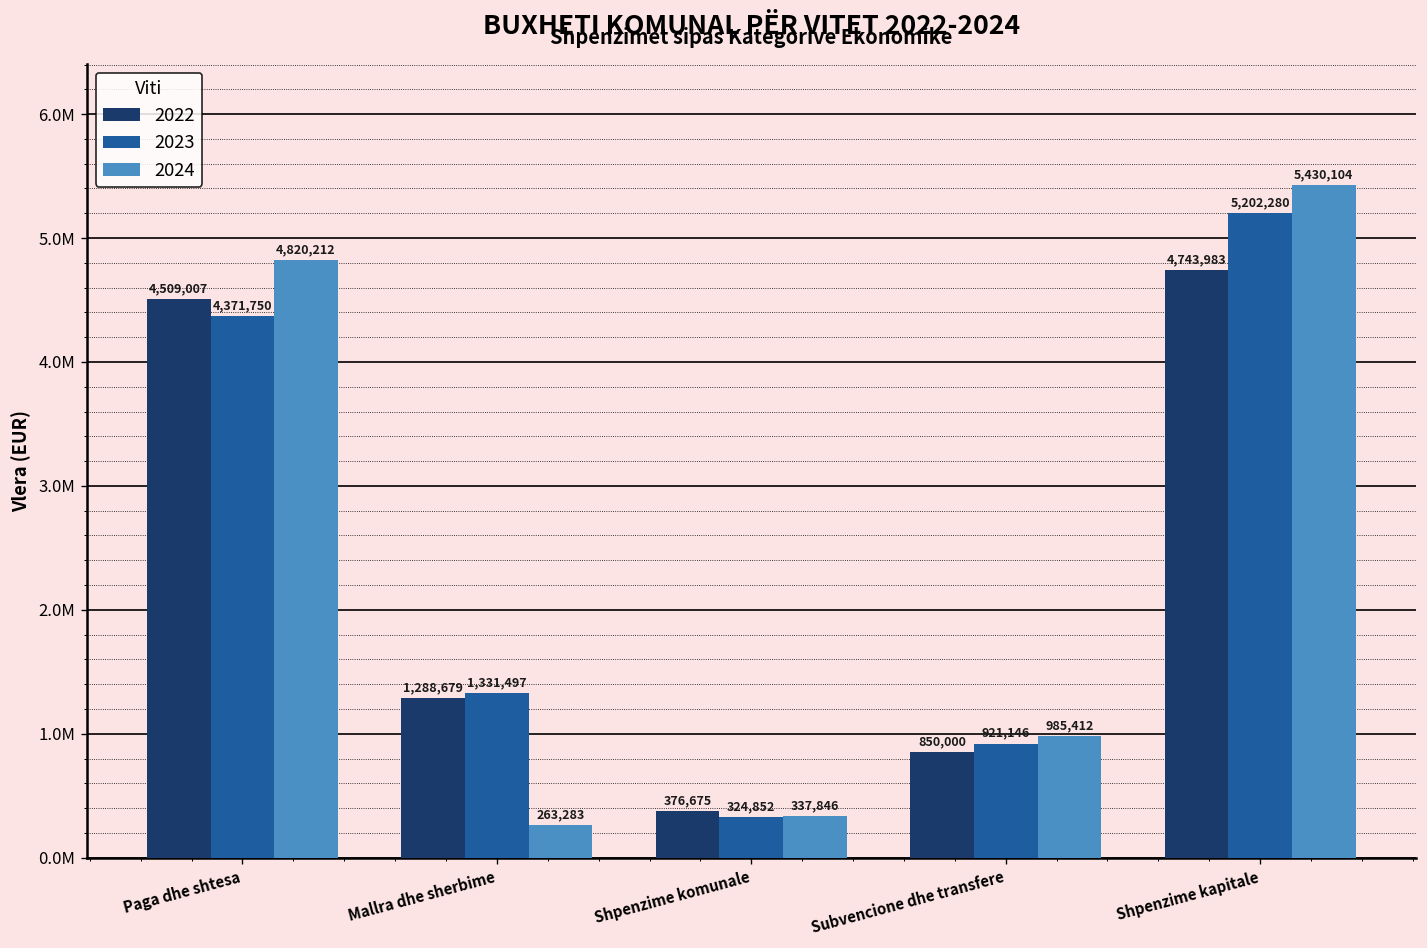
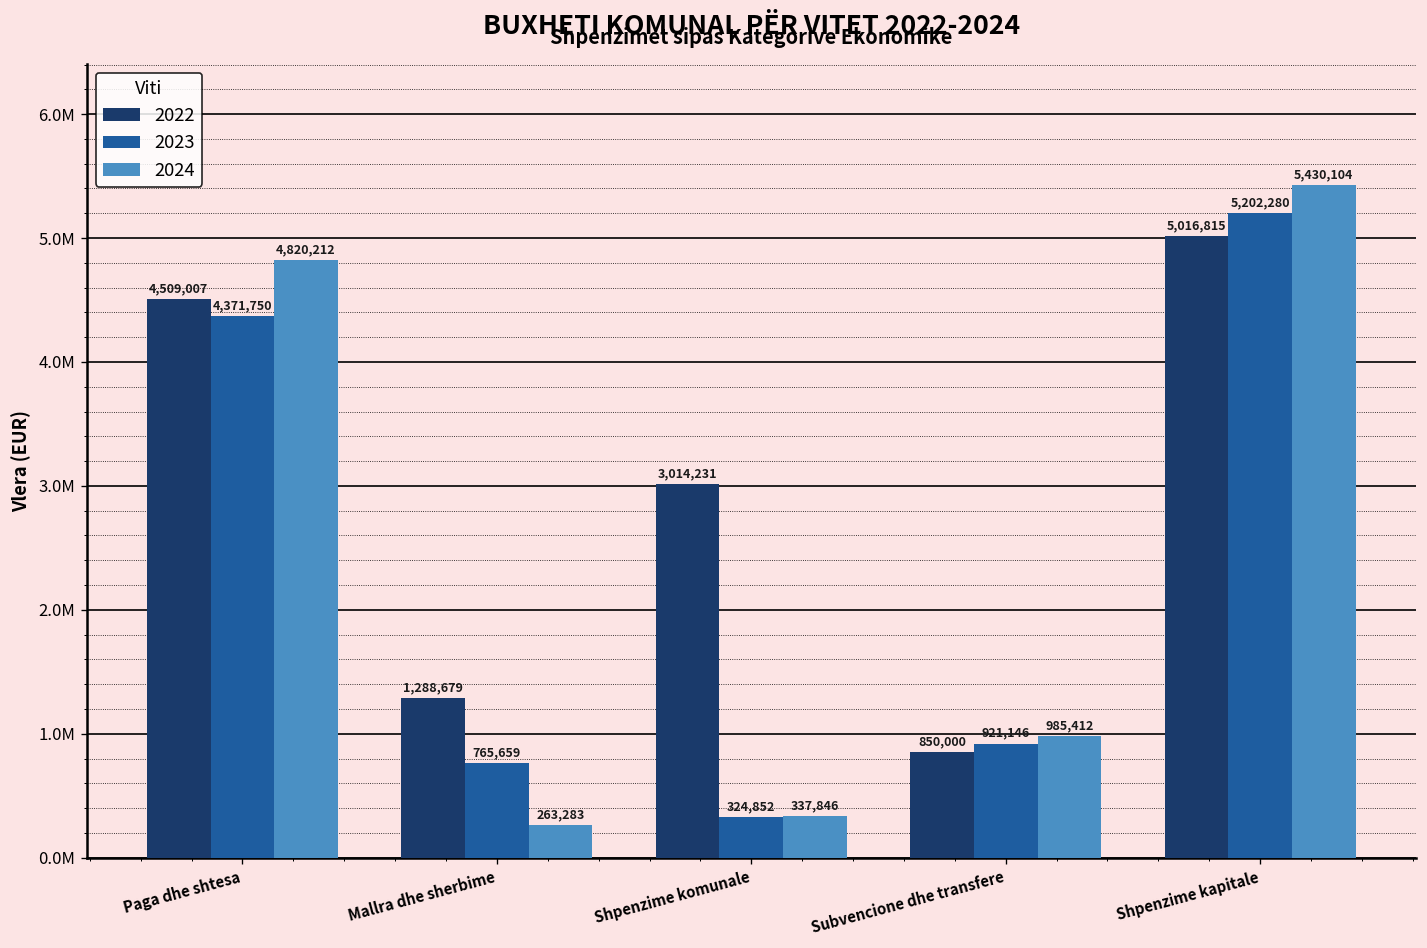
2023, Mallra dhe sherbime: 1,331,497 -> 765,659
2022, Shpenzime komunale: 376,675 -> 3,014,231
2022, Shpenzime kapitale: 4,743,983 -> 5,016,815
